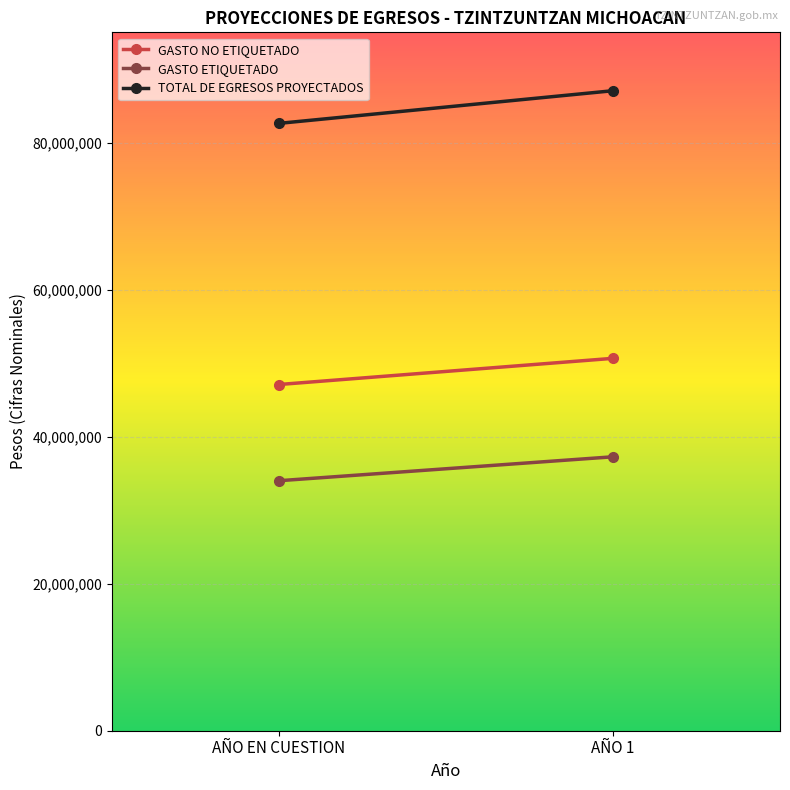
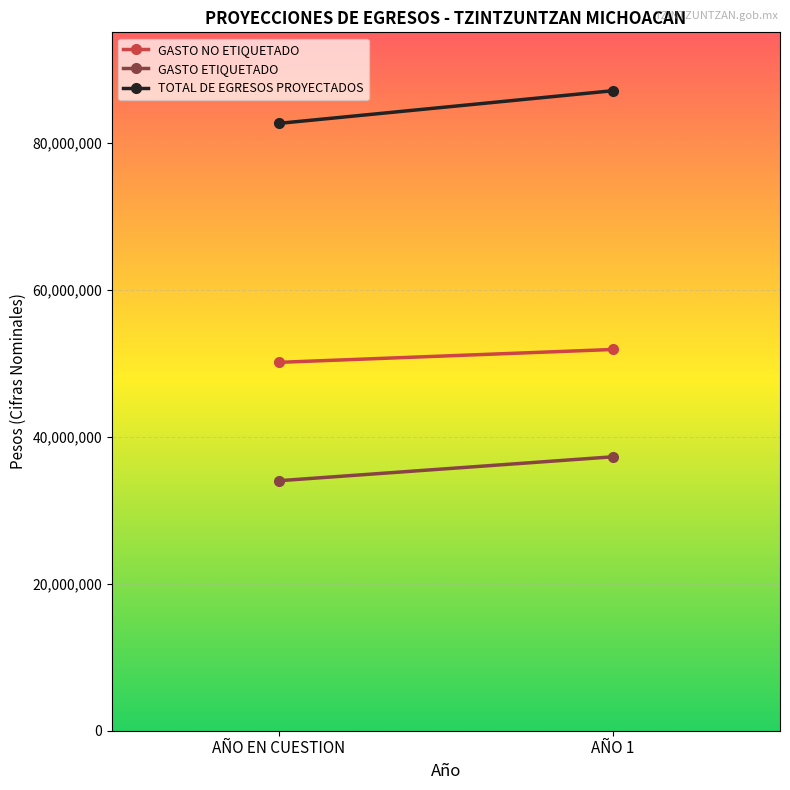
GASTO NO ETIQUETADO, AÑO EN CUESTION: 47,000,000 -> 50,000,000
GASTO NO ETIQUETADO, AÑO 1: 51,000,000 -> 52,000,000
